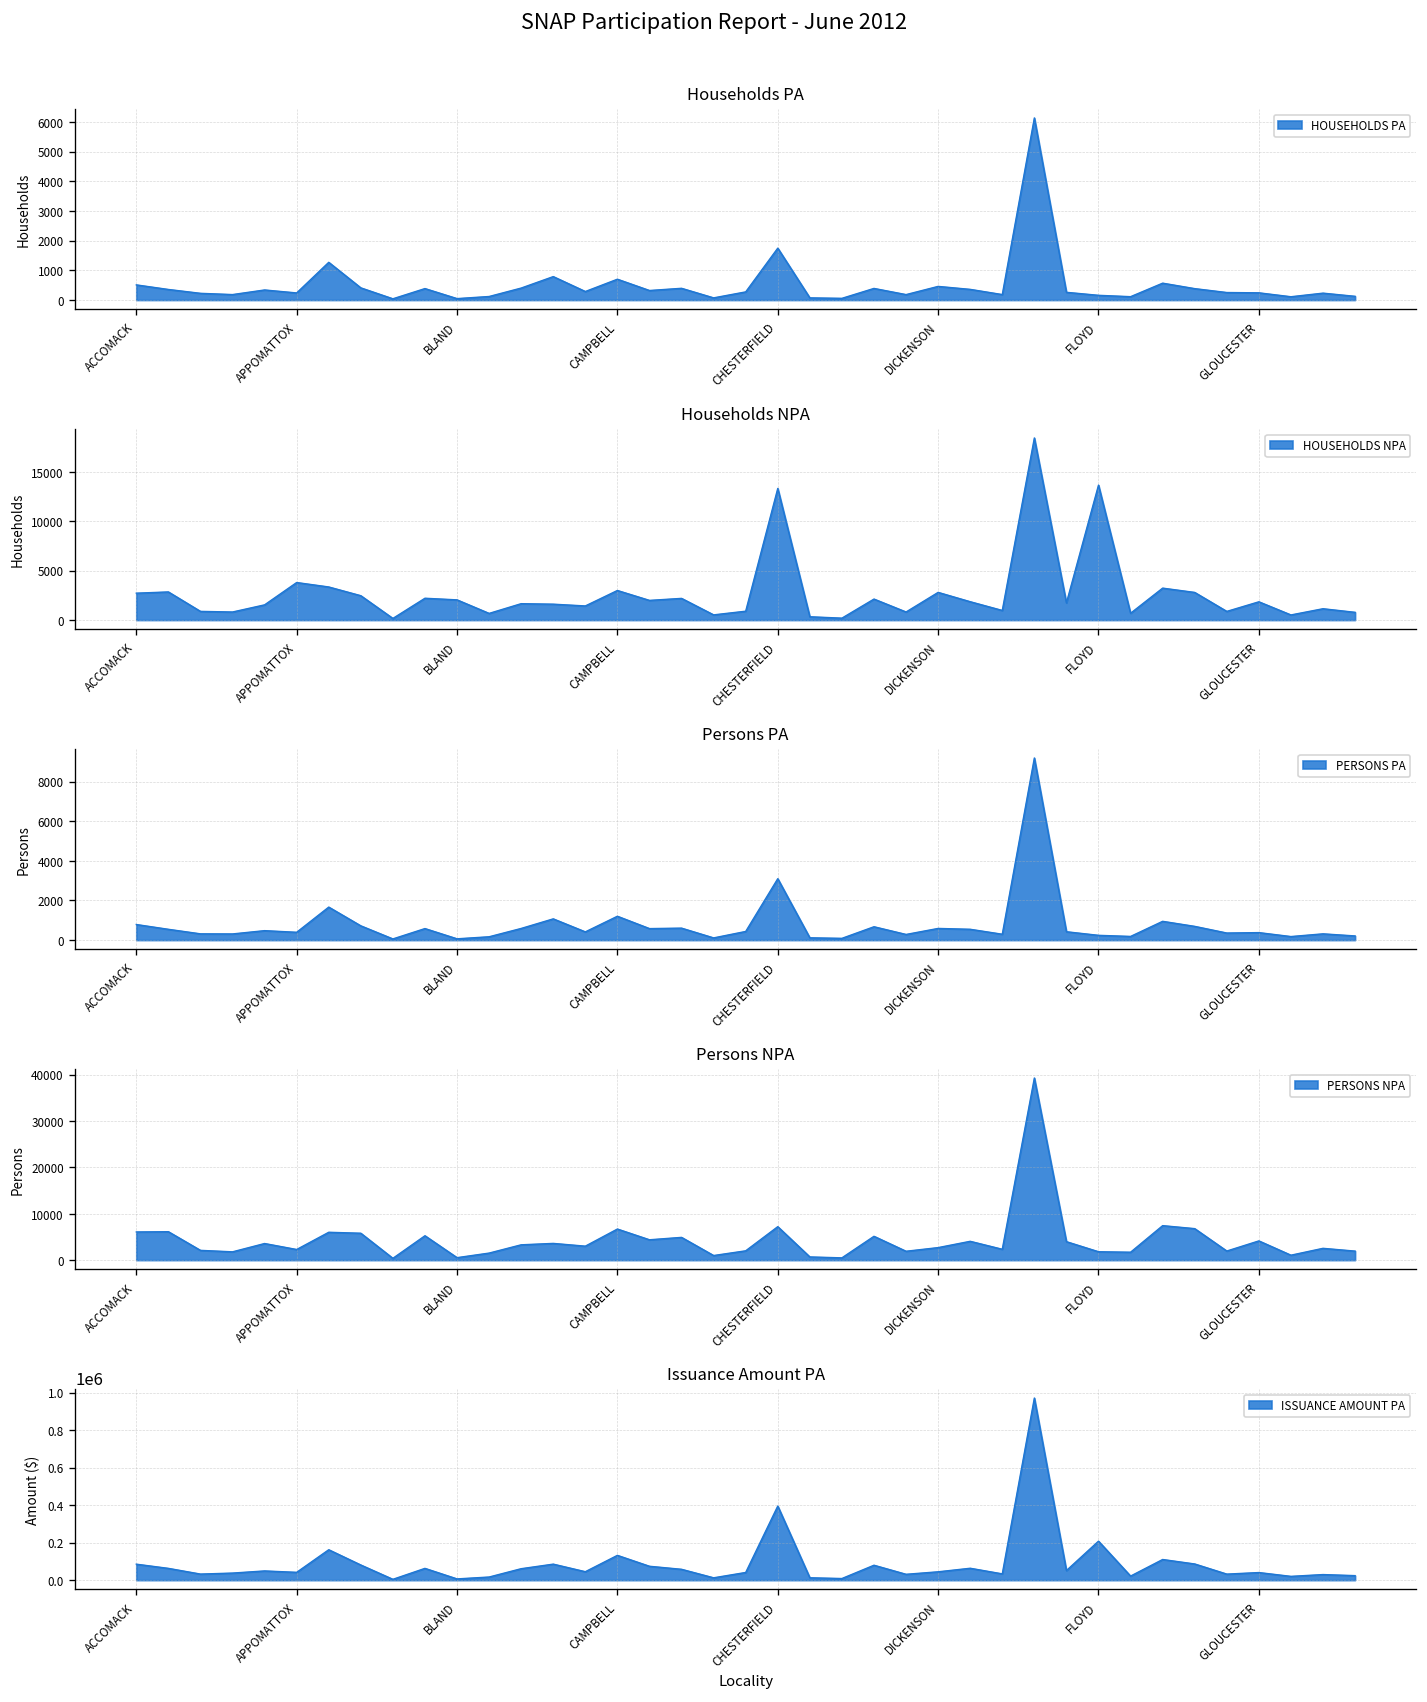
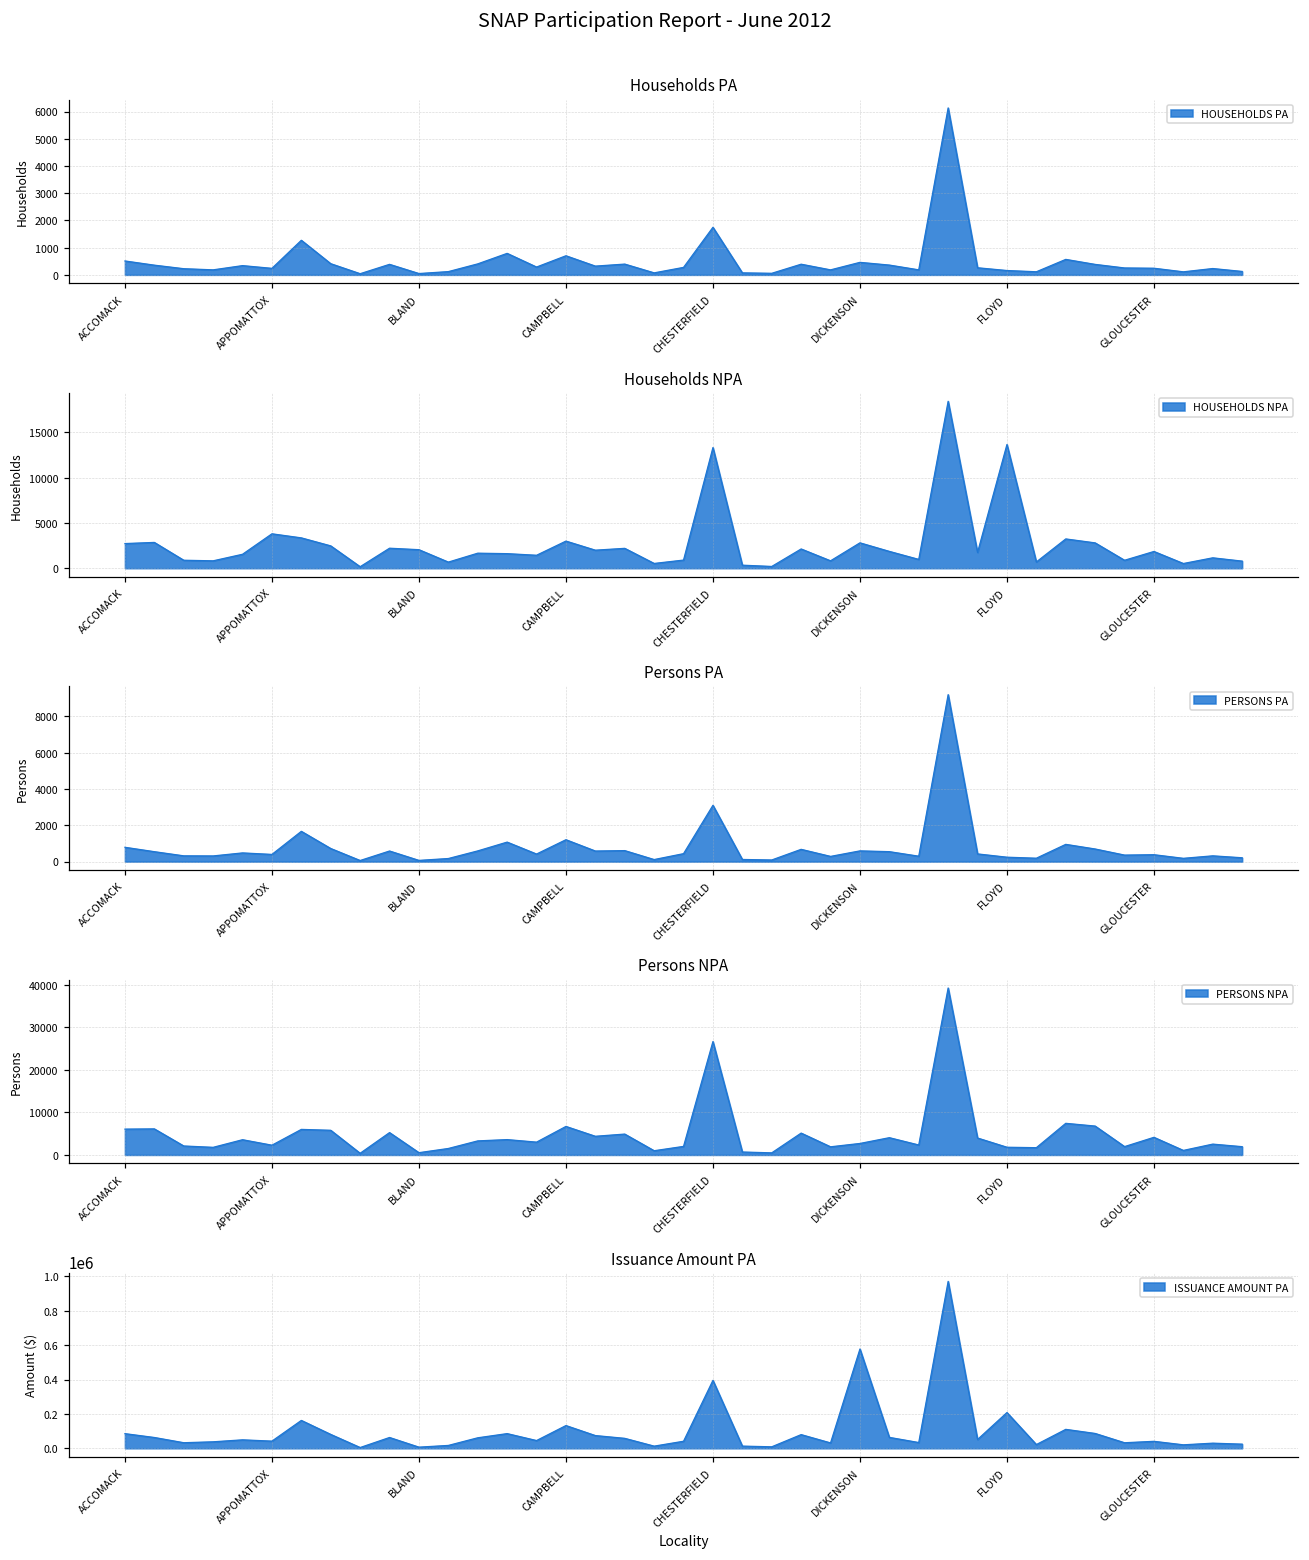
Persons NPA, CHESTERFIELD: 7000 -> 27000
Issuance Amount PA, DICKENSON: 40000 -> 580000
